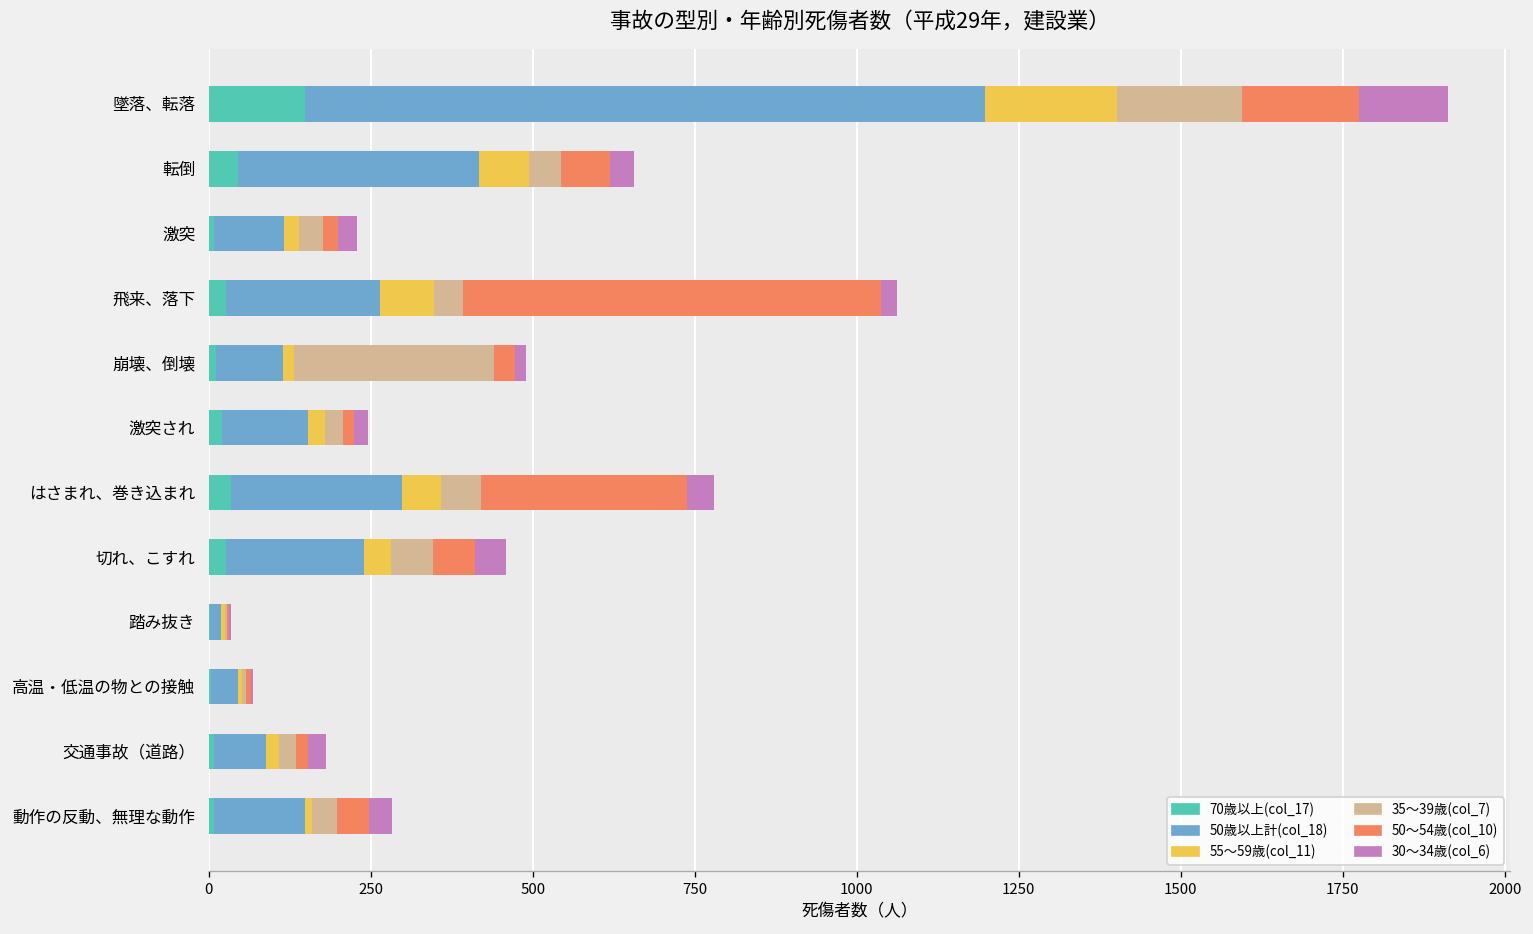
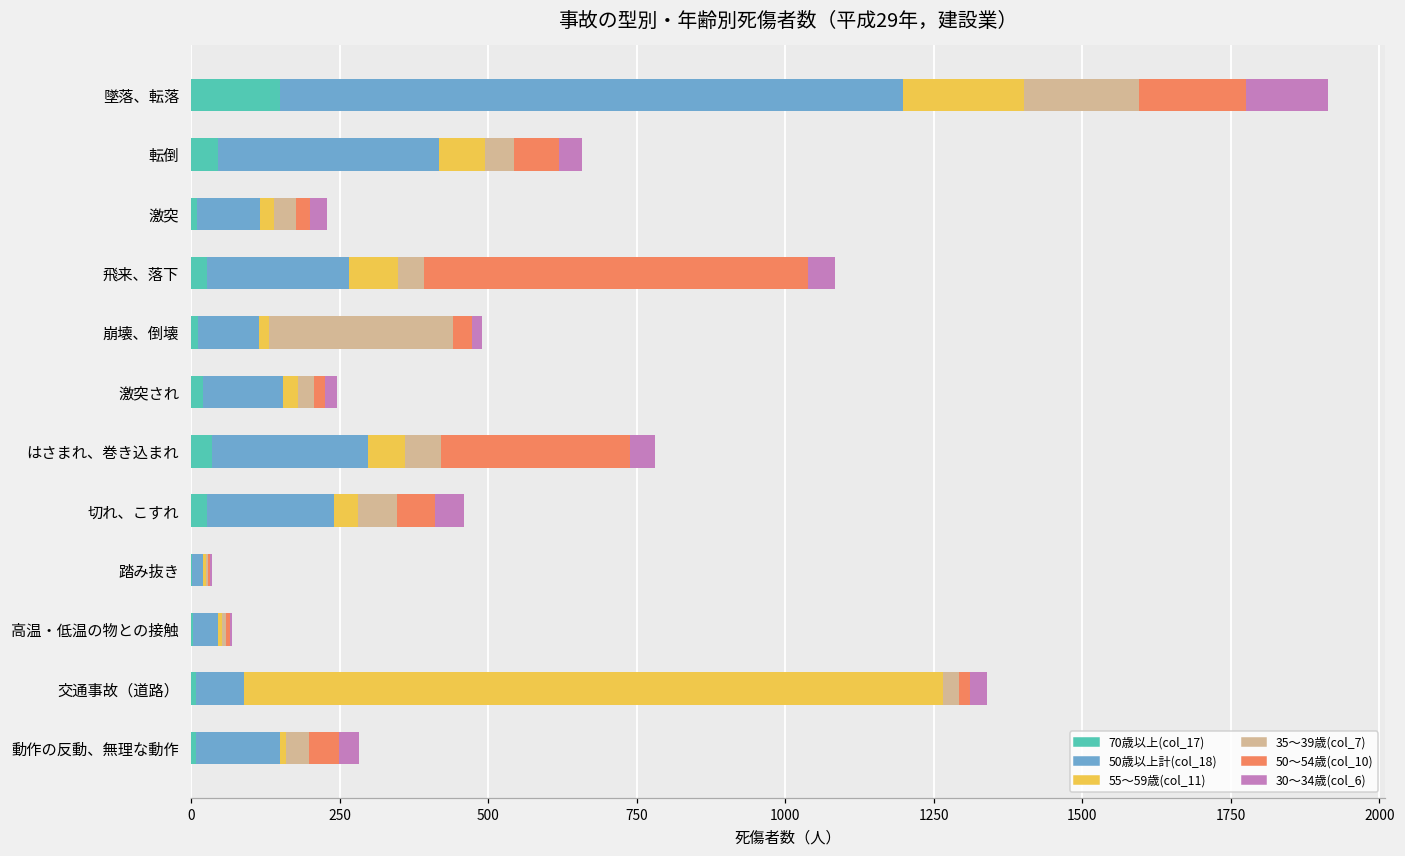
30～34歳(col_6), 飛来、落下: 20 -> 50
55～59歳(col_11), 交通事故（道路）: 20 -> 1180
